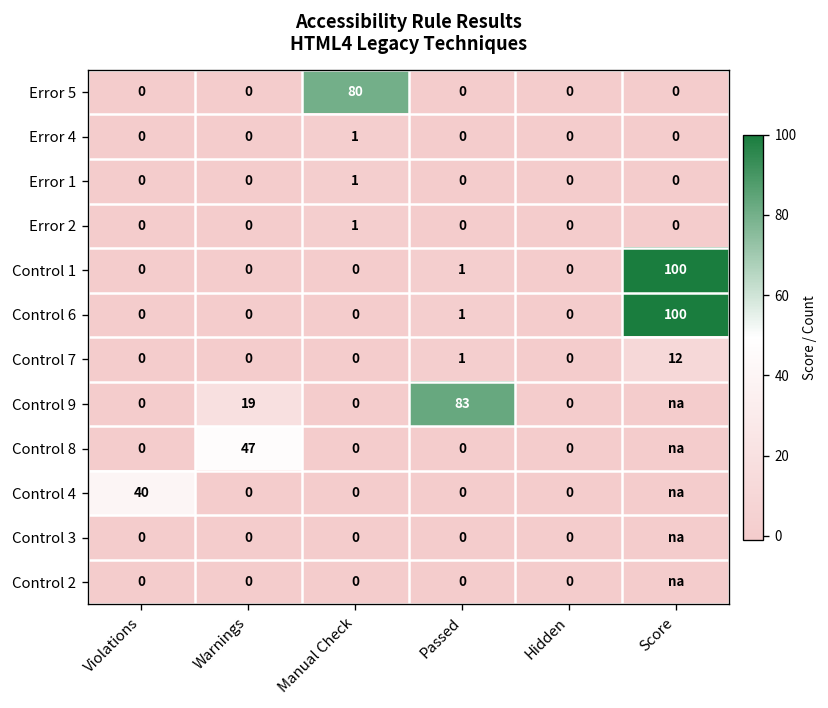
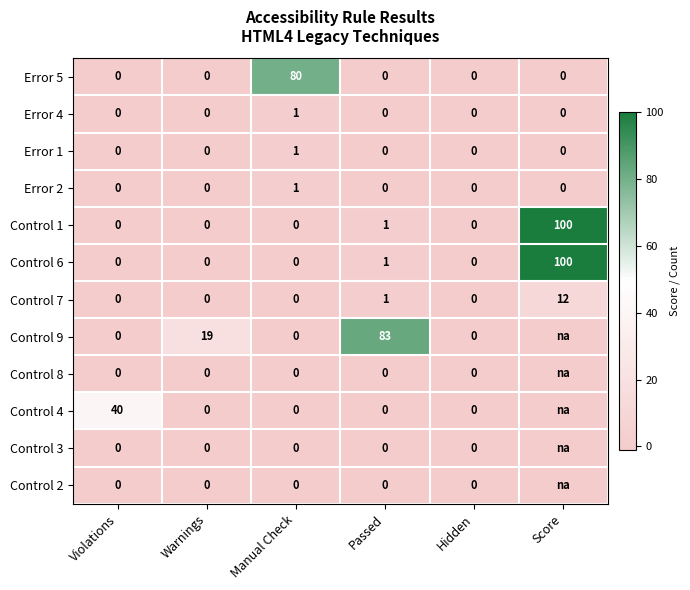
Control 8, Warnings: 47 -> 0
